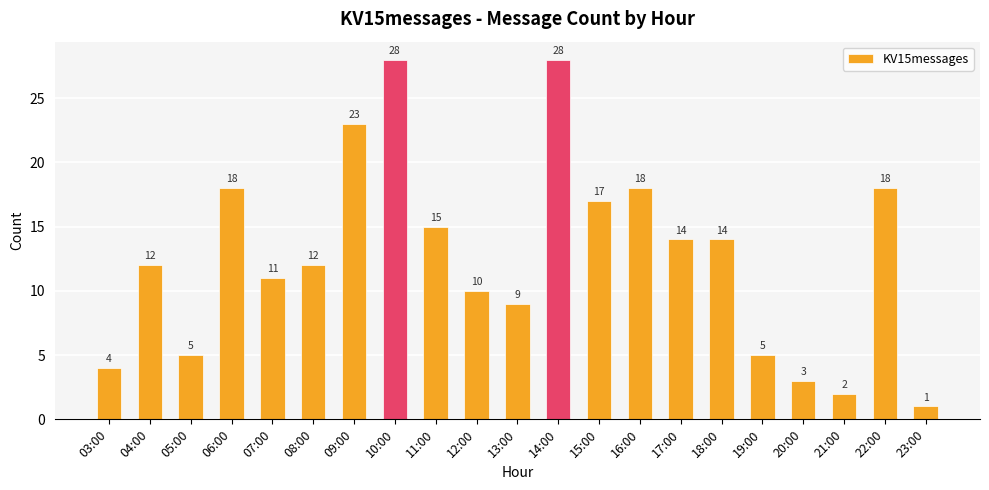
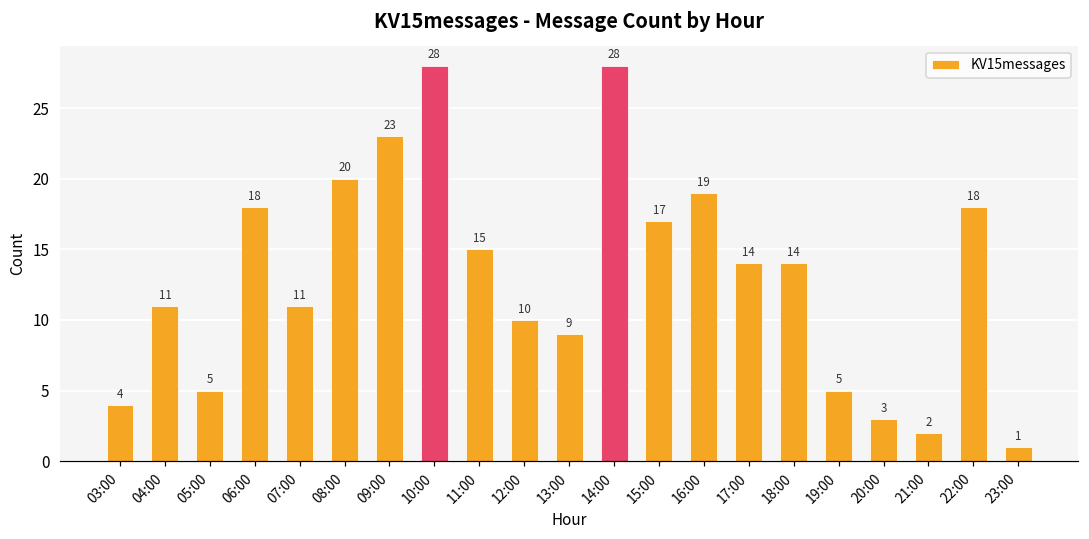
04:00: 12 -> 11
08:00: 12 -> 20
16:00: 18 -> 19
